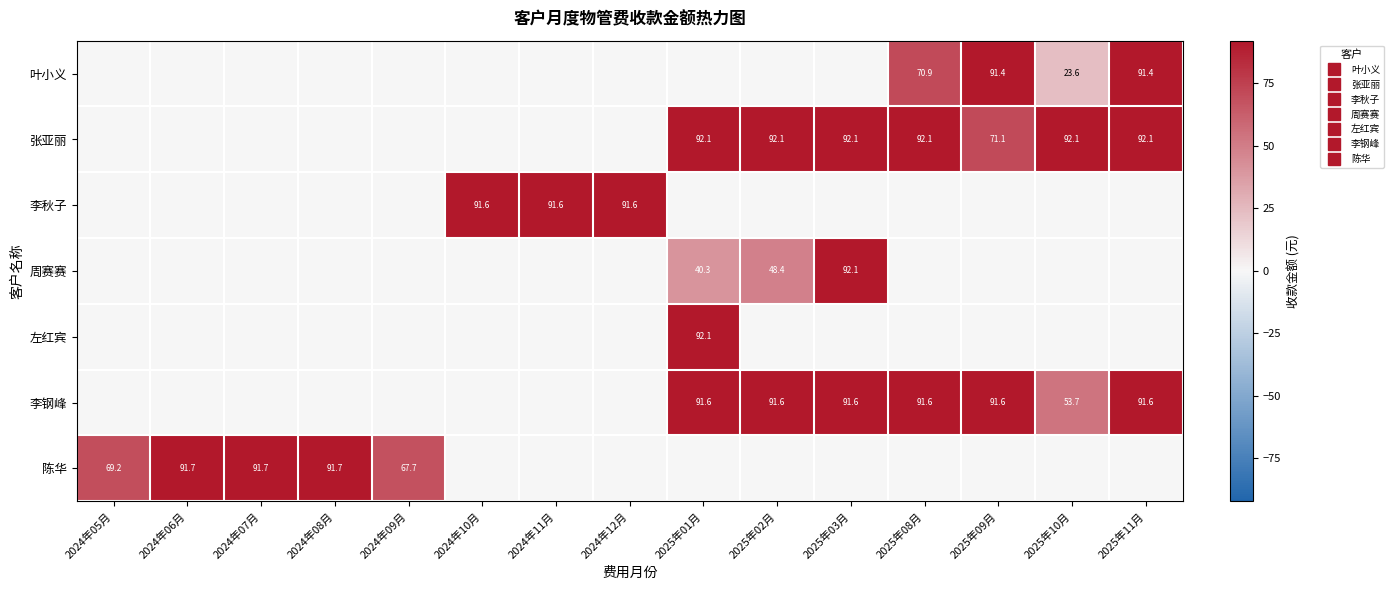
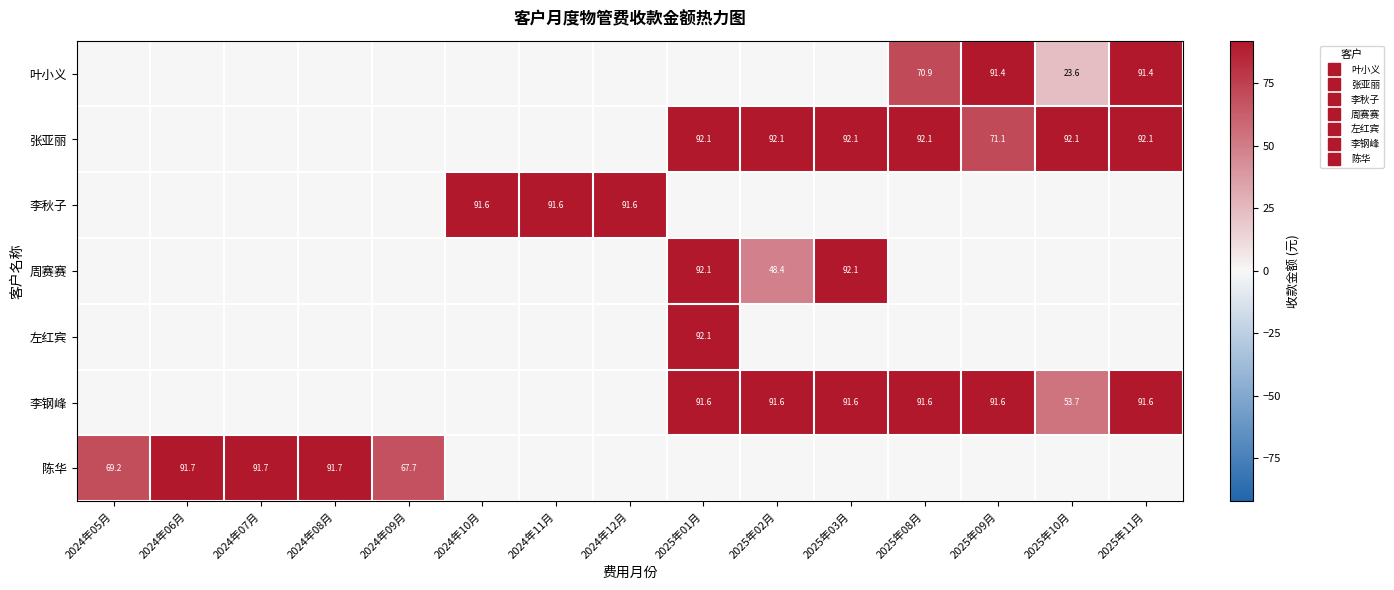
周赛赛, 2025年01月: 40.3 -> 92.1
